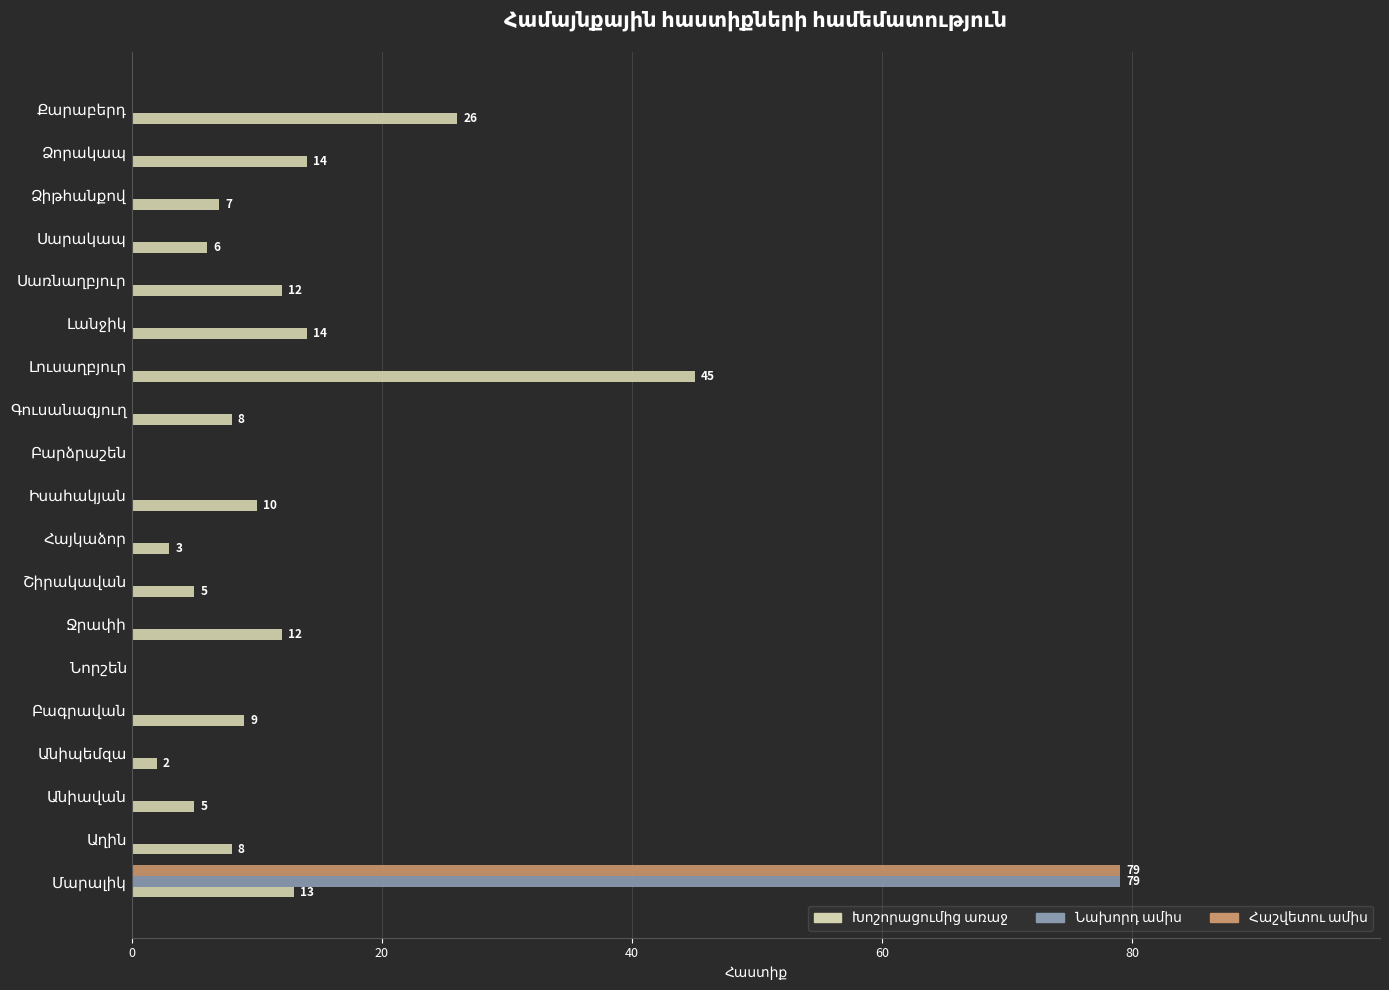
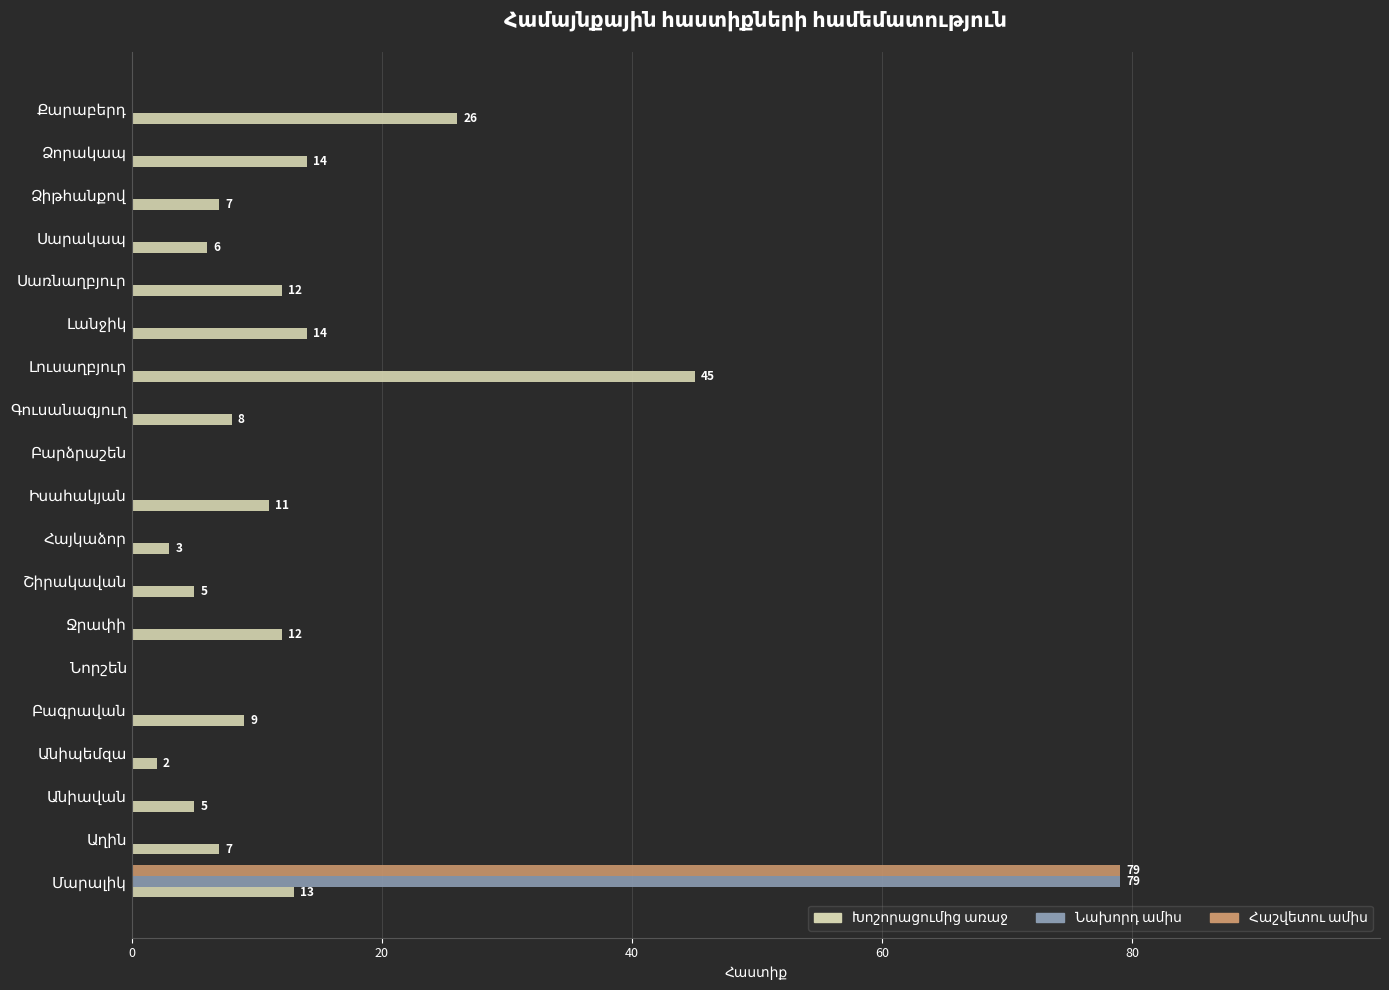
Խոշորացումից առաջ, Իսահակյան: 10 -> 11
Խոշորացումից առաջ, Աղին: 8 -> 7
